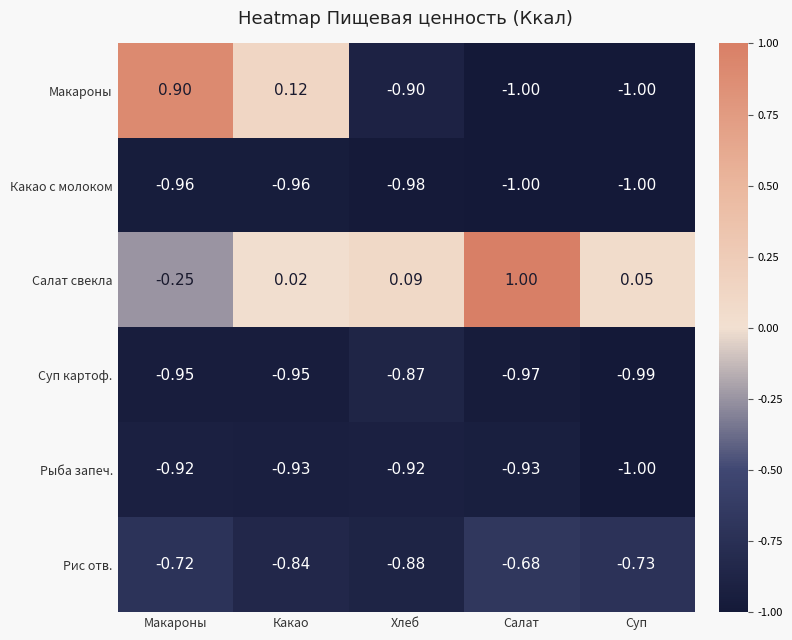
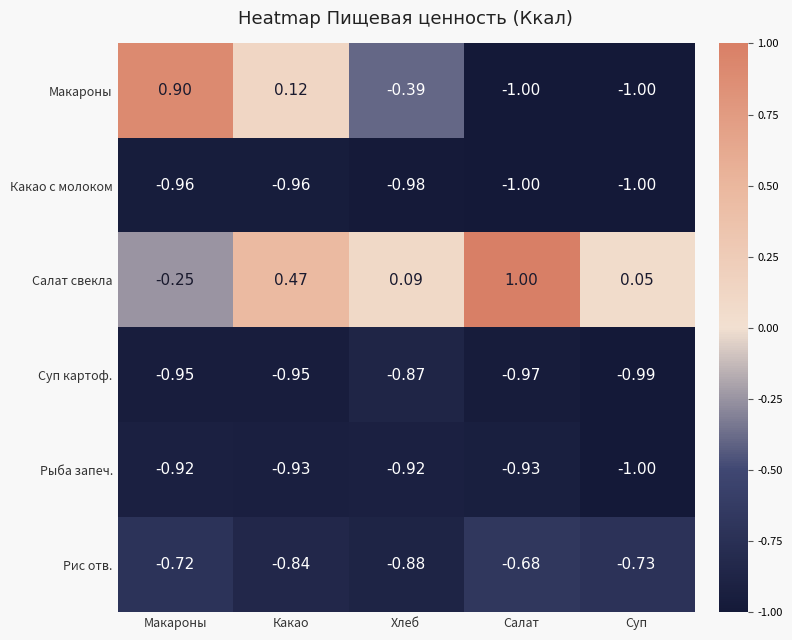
Макароны, Хлеб: -0.90 -> -0.39
Салат свекла, Какао: 0.02 -> 0.47
